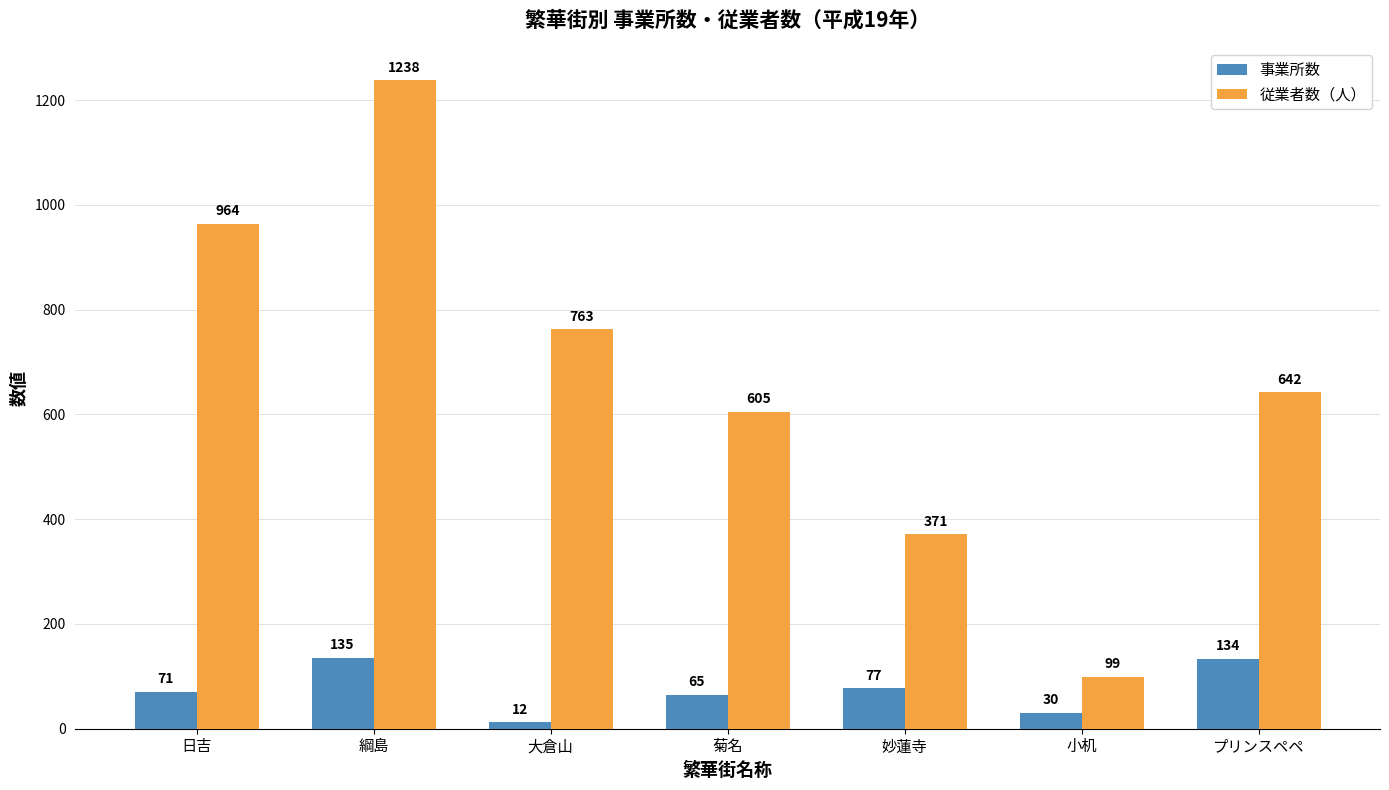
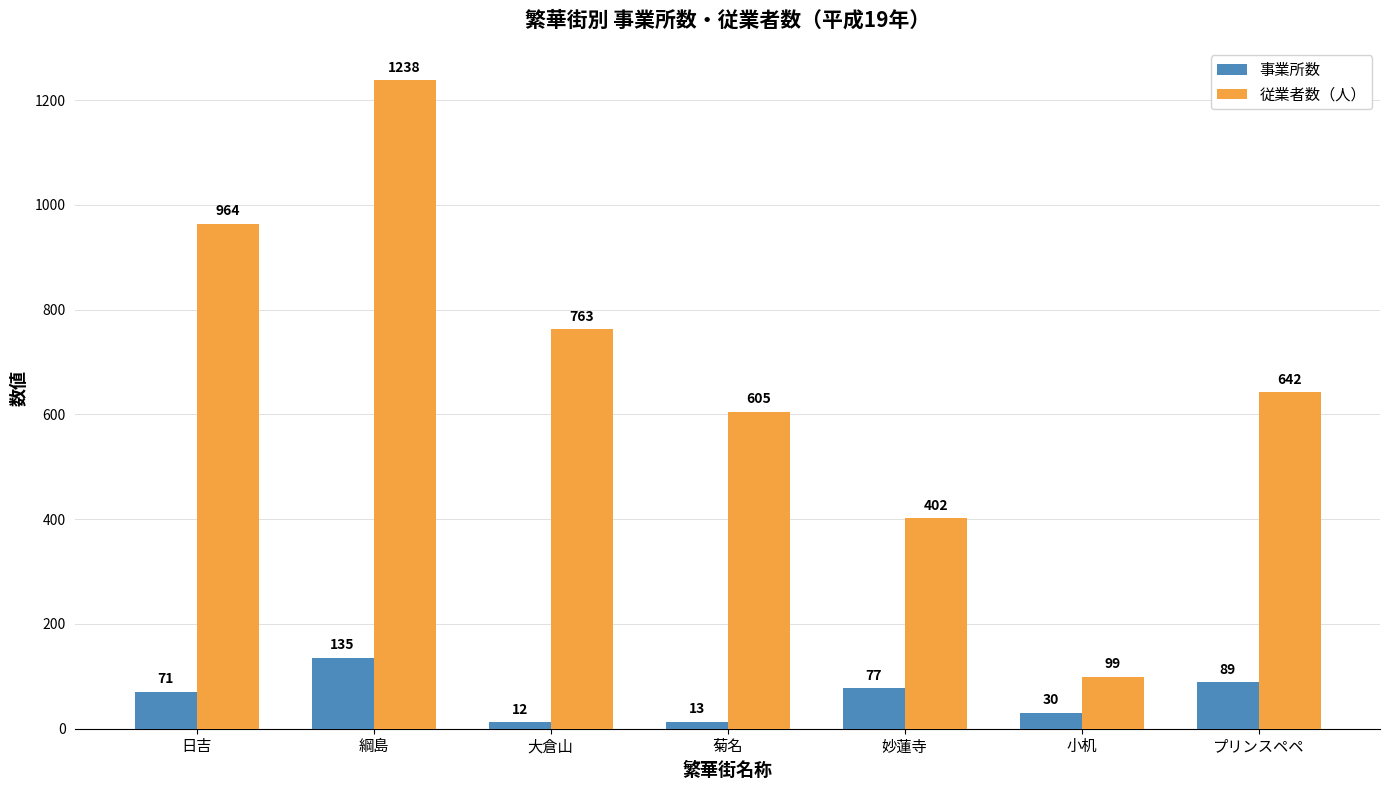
事業所数, 菊名: 65 -> 13
従業者数（人）, 妙蓮寺: 371 -> 402
事業所数, プリンスペペ: 134 -> 89
